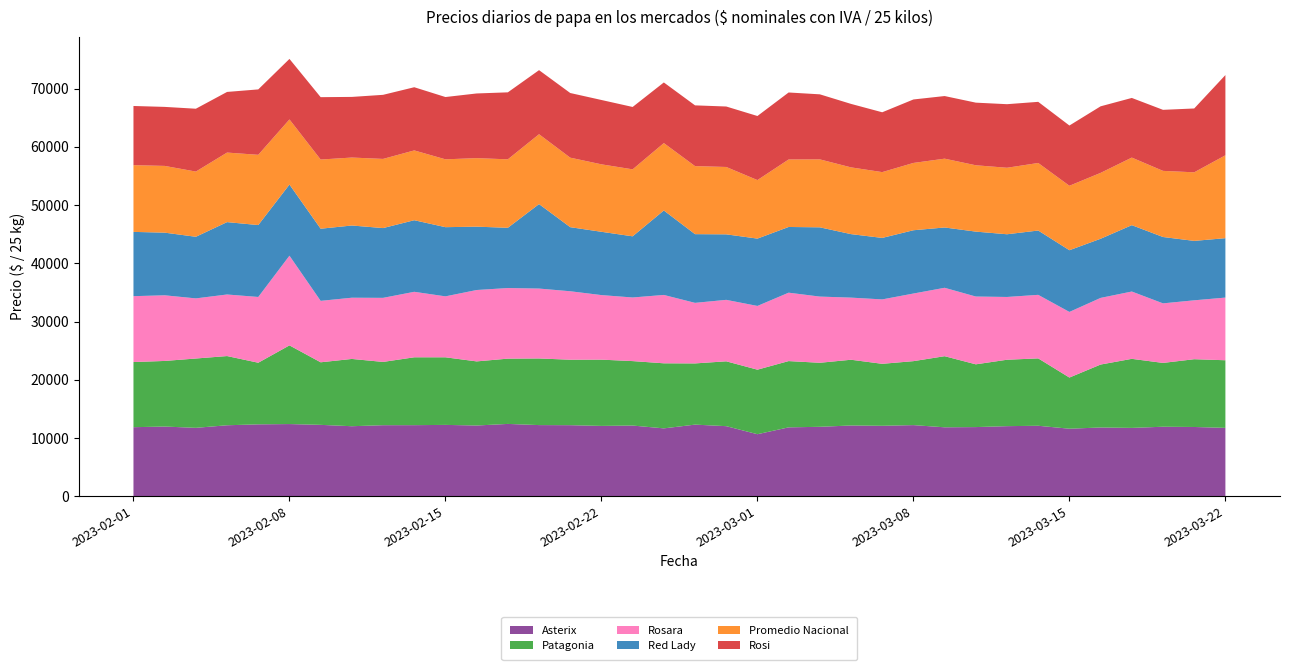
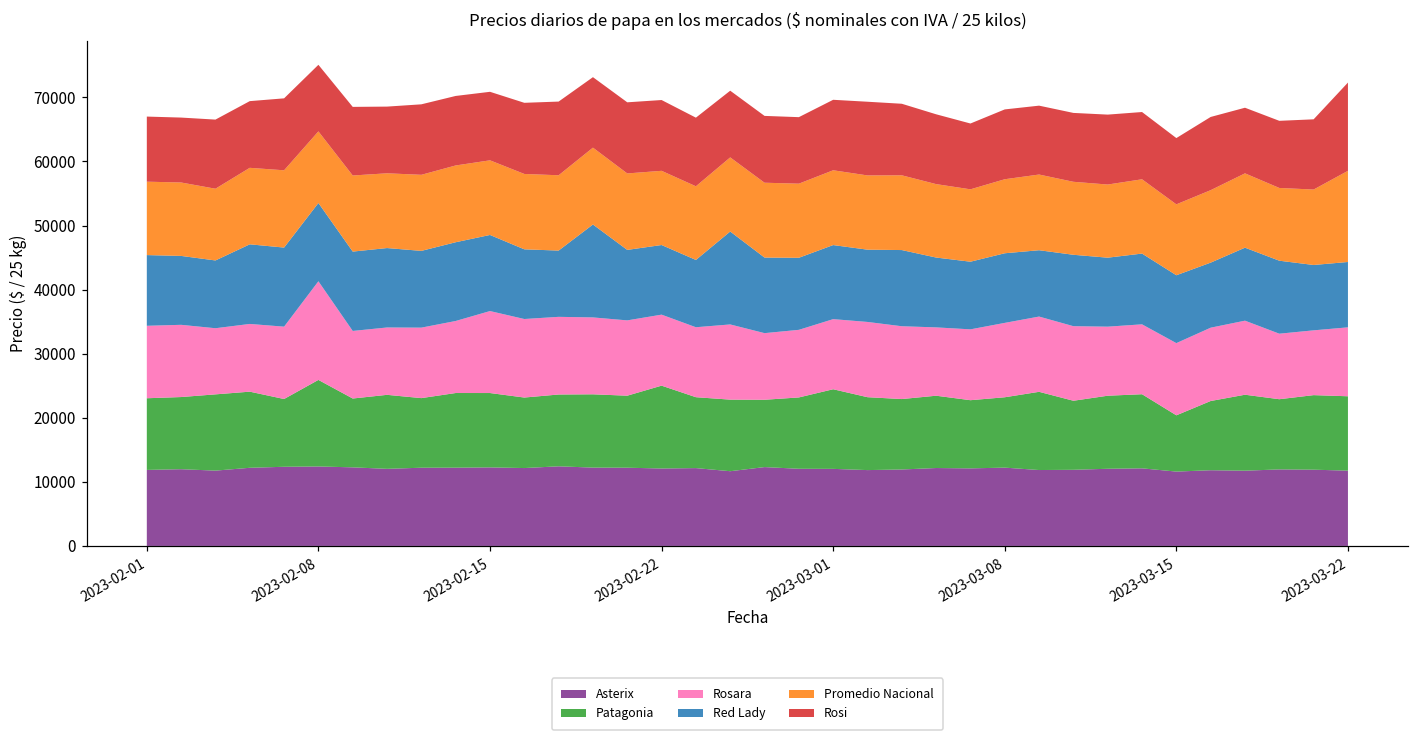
Rosara, 2023-02-15: 10000 -> 13000
Patagonia, 2023-02-22: 11000 -> 13000
Asterix, 2023-03-01: 11000 -> 12000
Patagonia, 2023-03-01: 11000 -> 12000
Promedio Nacional, 2023-03-01: 10000 -> 12000
